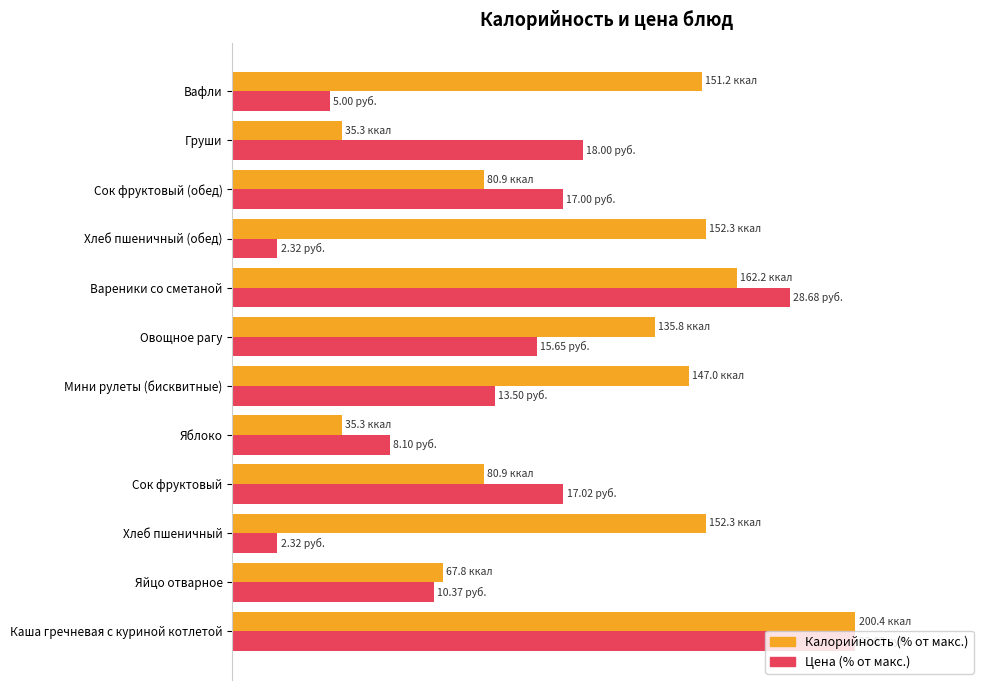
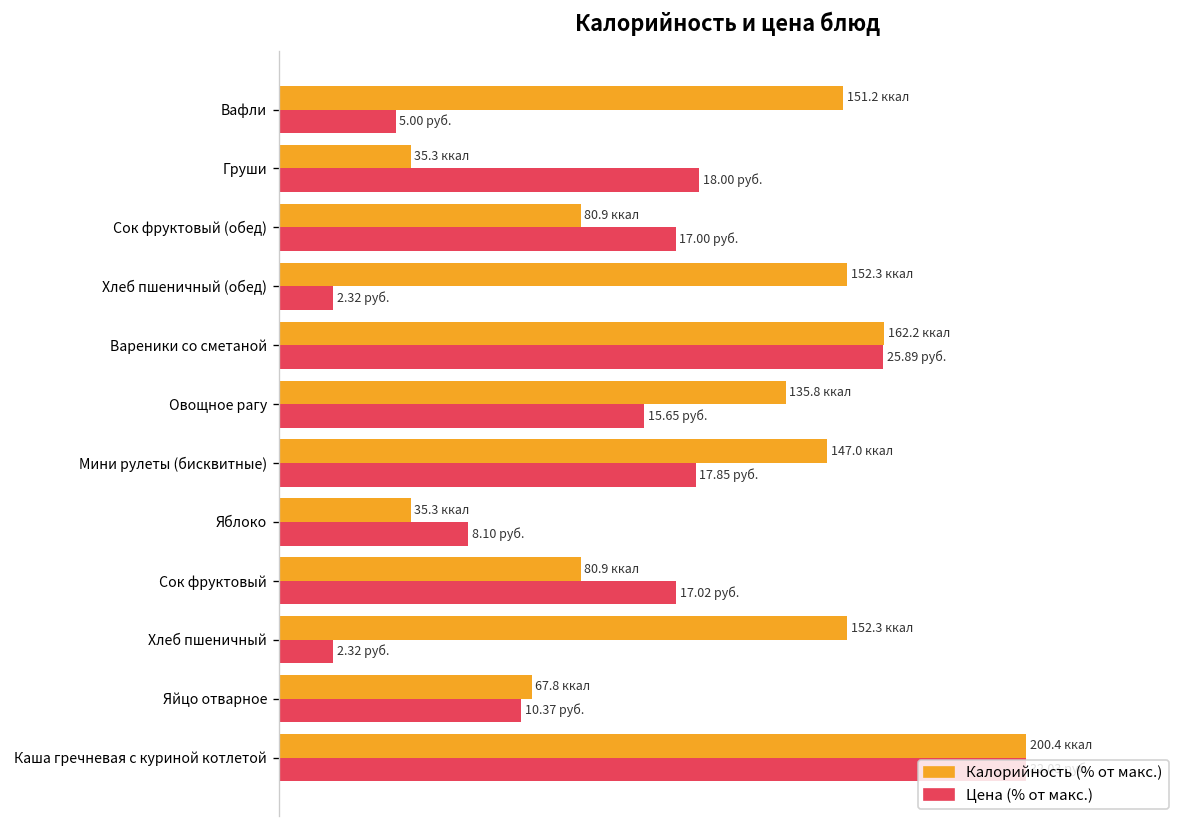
Цена (% от макс.), Вареники со сметаной: 28.68 -> 25.89
Цена (% от макс.), Мини рулеты (бисквитные): 13.50 -> 17.85
